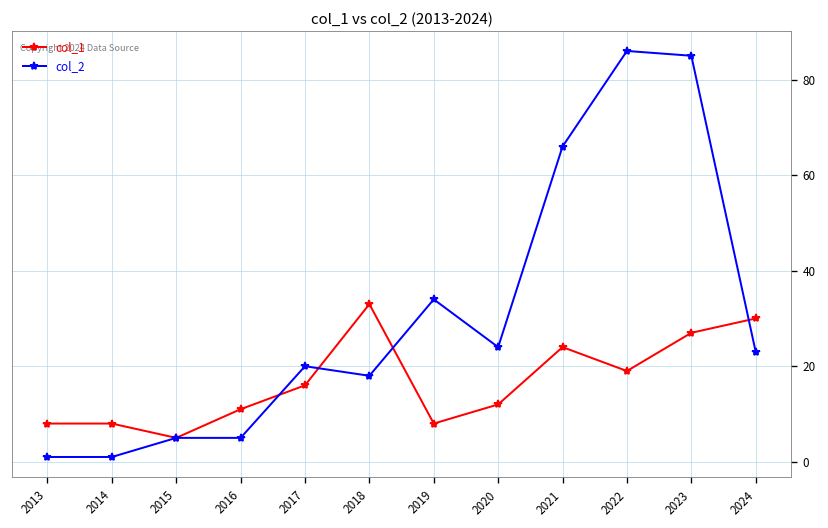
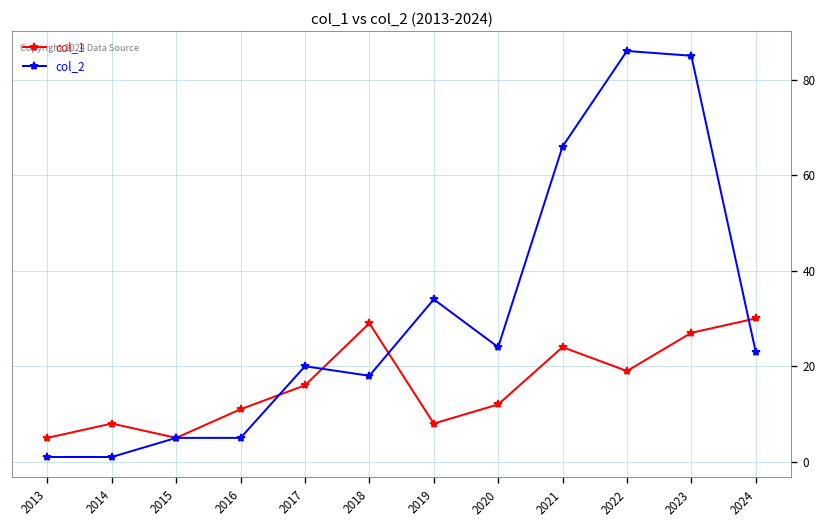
col_1, 2013: 8 -> 5
col_1, 2018: 33 -> 29
